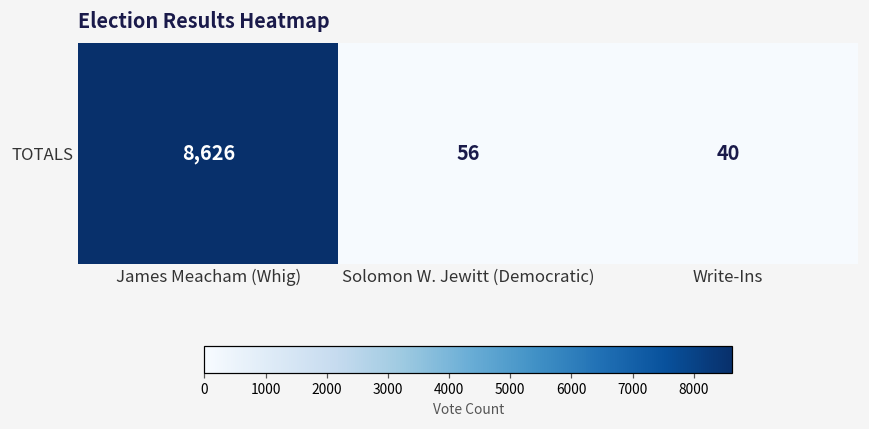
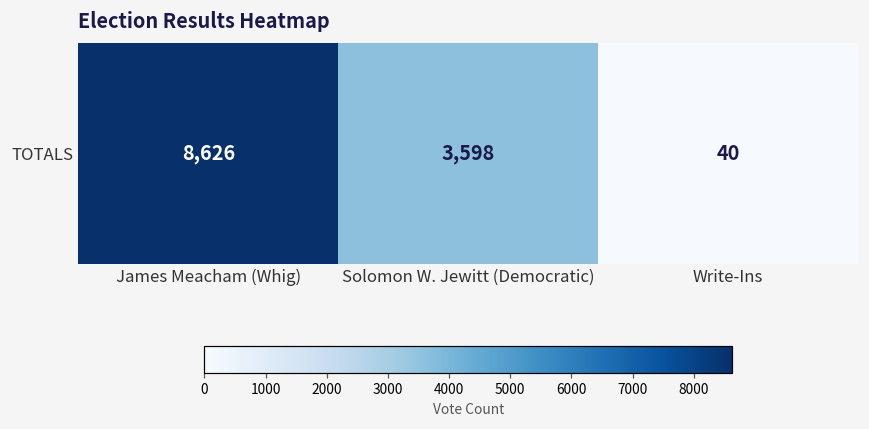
TOTALS, Solomon W. Jewitt (Democratic): 56 -> 3,598
